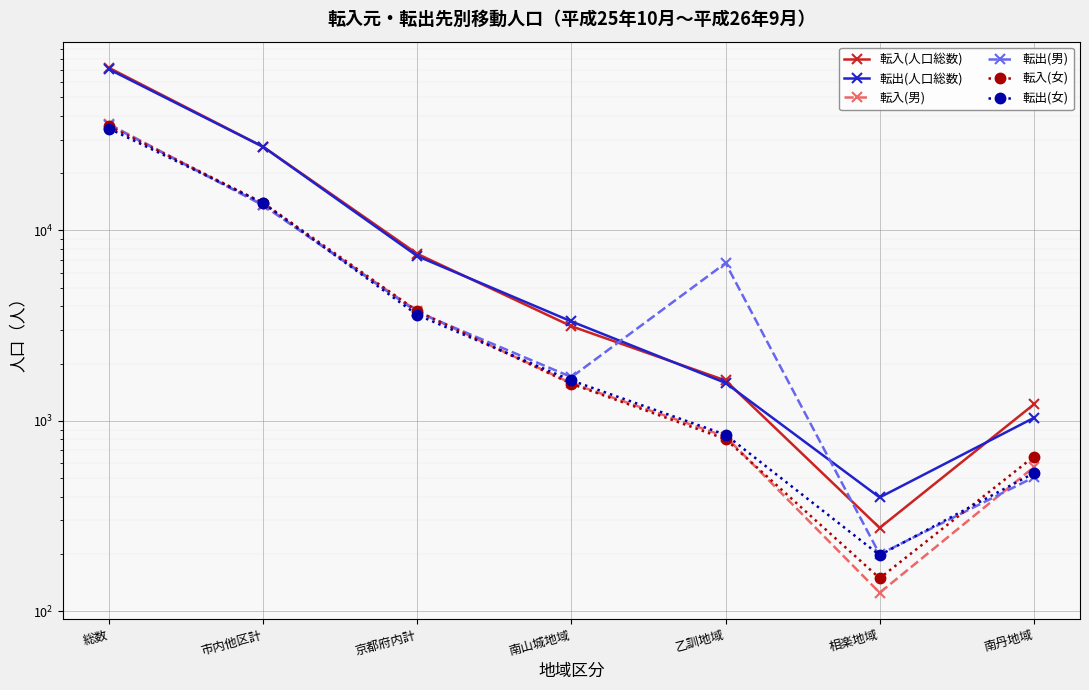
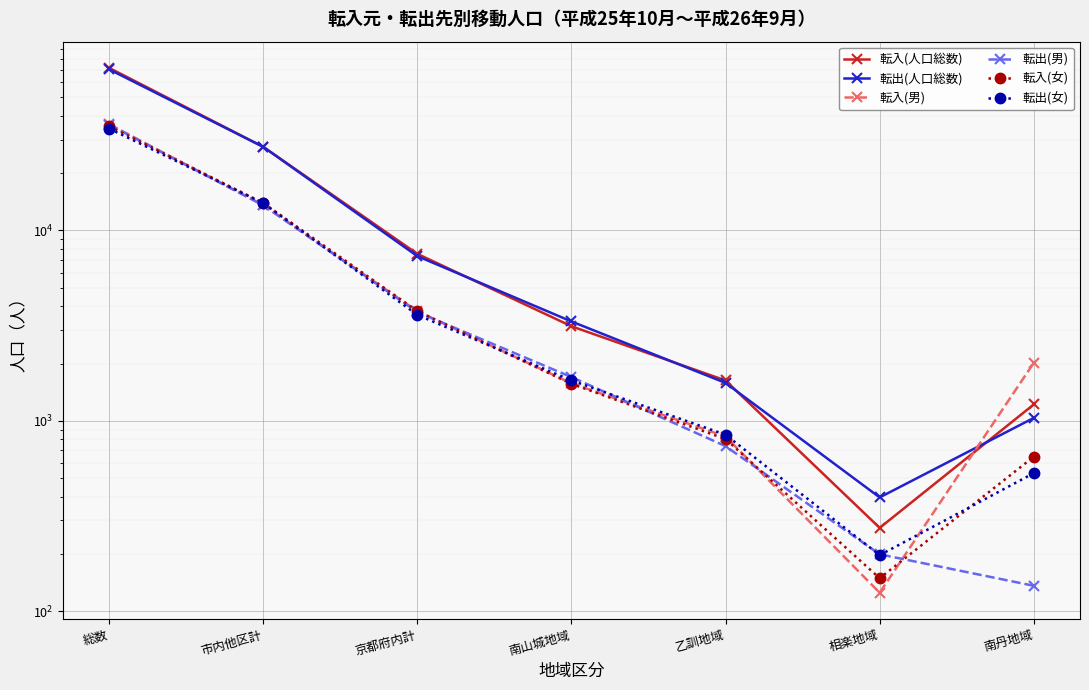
転出(男), 乙訓地域: 6700 -> 740
転入(男), 南丹地域: 570 -> 2000
転出(男), 南丹地域: 510 -> 140
